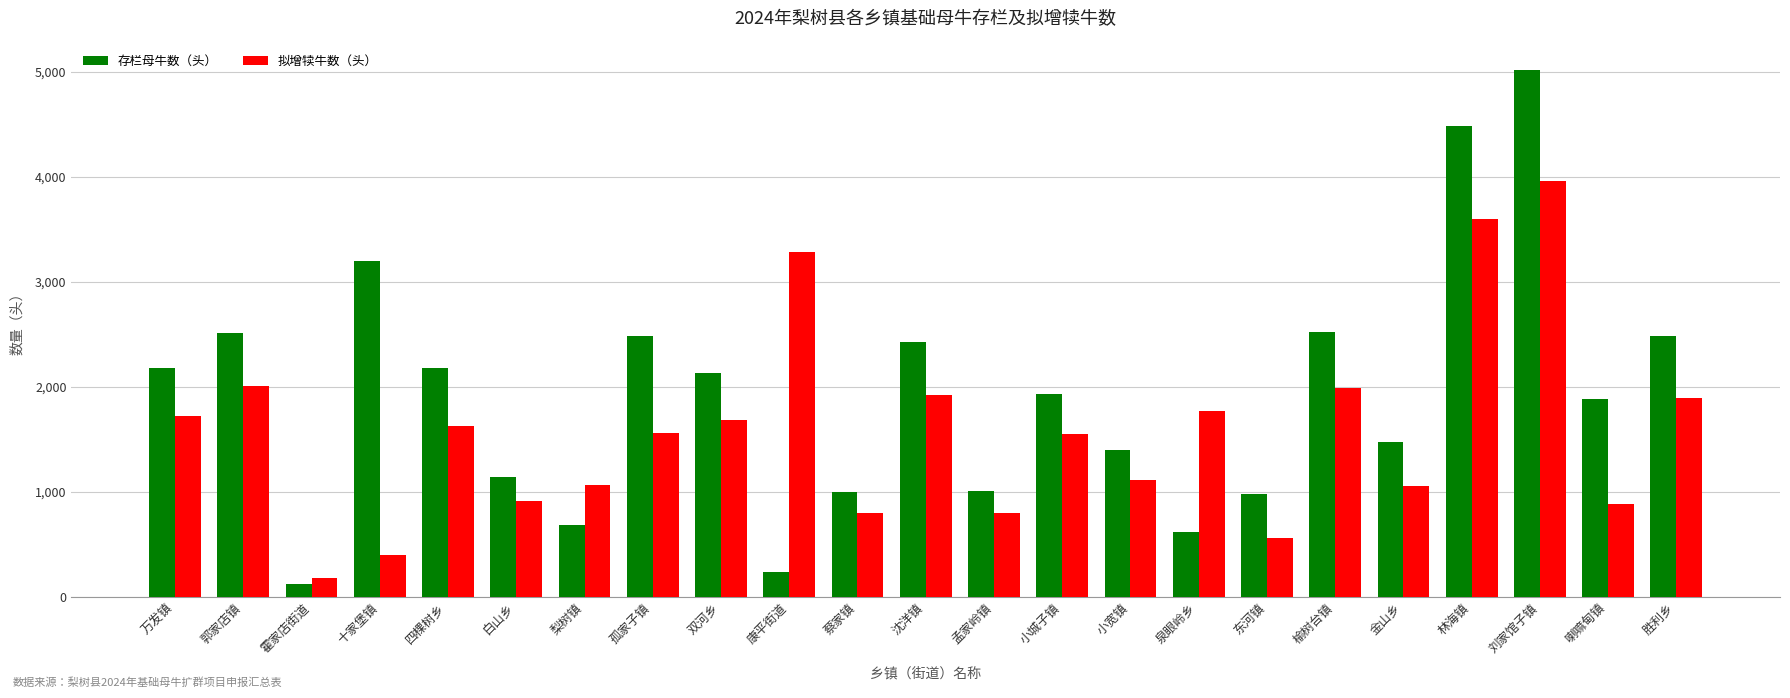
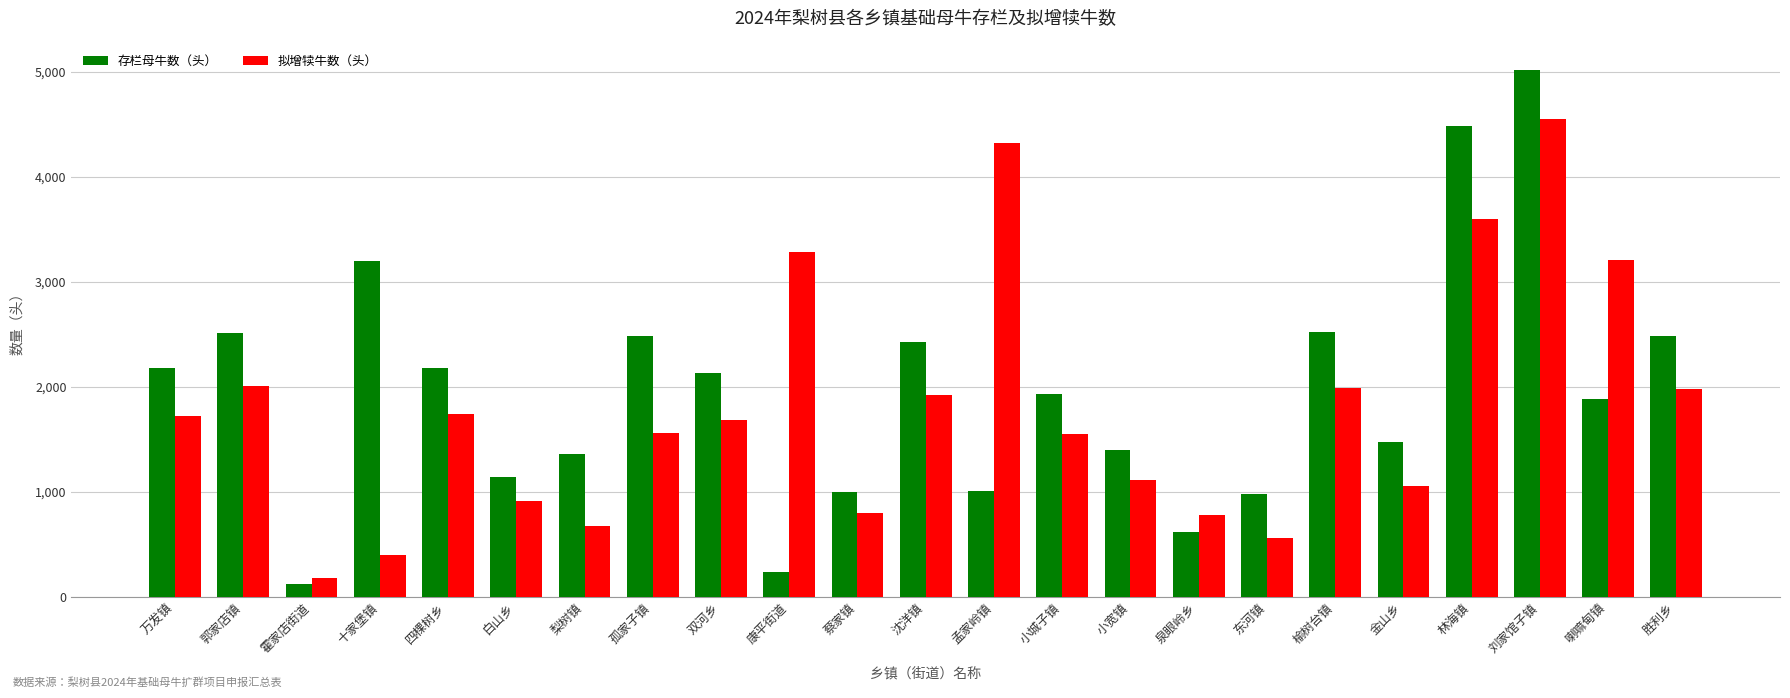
拟增犊牛数（头）, 四棵树乡: 1,620 -> 1,740
存栏母牛数（头）, 梨树镇: 680 -> 1,360
拟增犊牛数（头）, 梨树镇: 1,060 -> 680
拟增犊牛数（头）, 孟家岭镇: 790 -> 4,320
拟增犊牛数（头）, 泉眼岭乡: 1,770 -> 780
拟增犊牛数（头）, 刘家馆子镇: 3,950 -> 4,550
拟增犊牛数（头）, 喇嘛甸镇: 880 -> 3,200
拟增犊牛数（头）, 胜利乡: 1,890 -> 1,980
